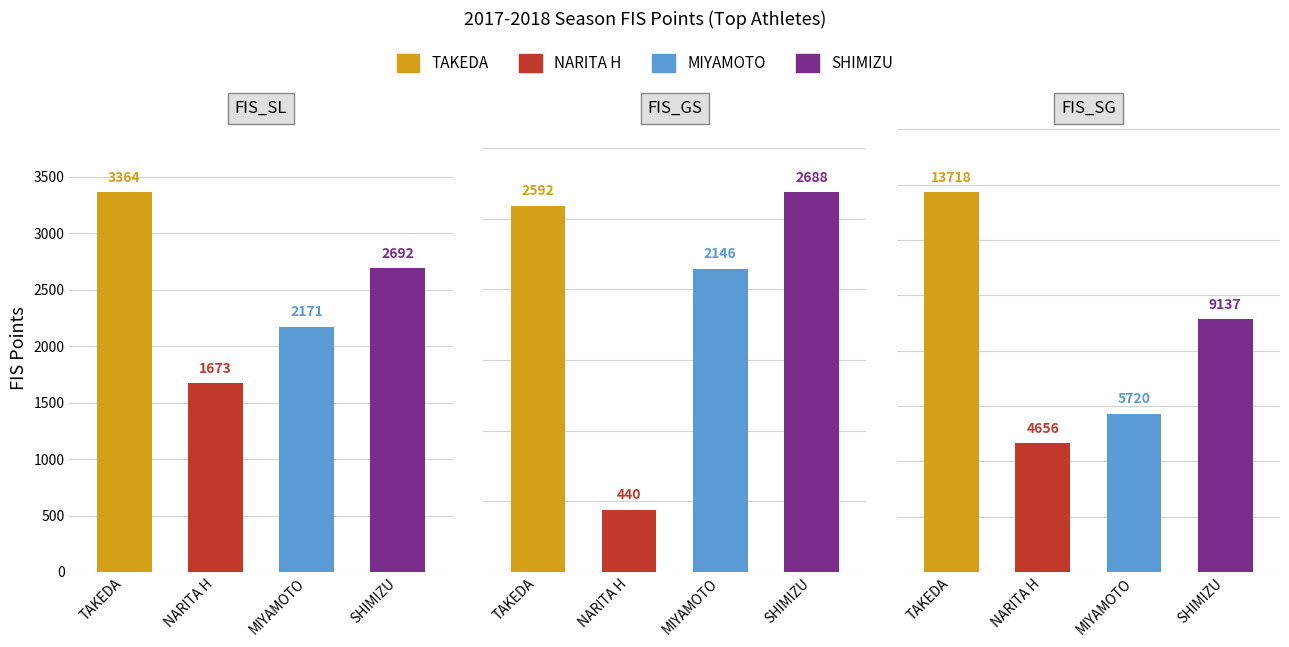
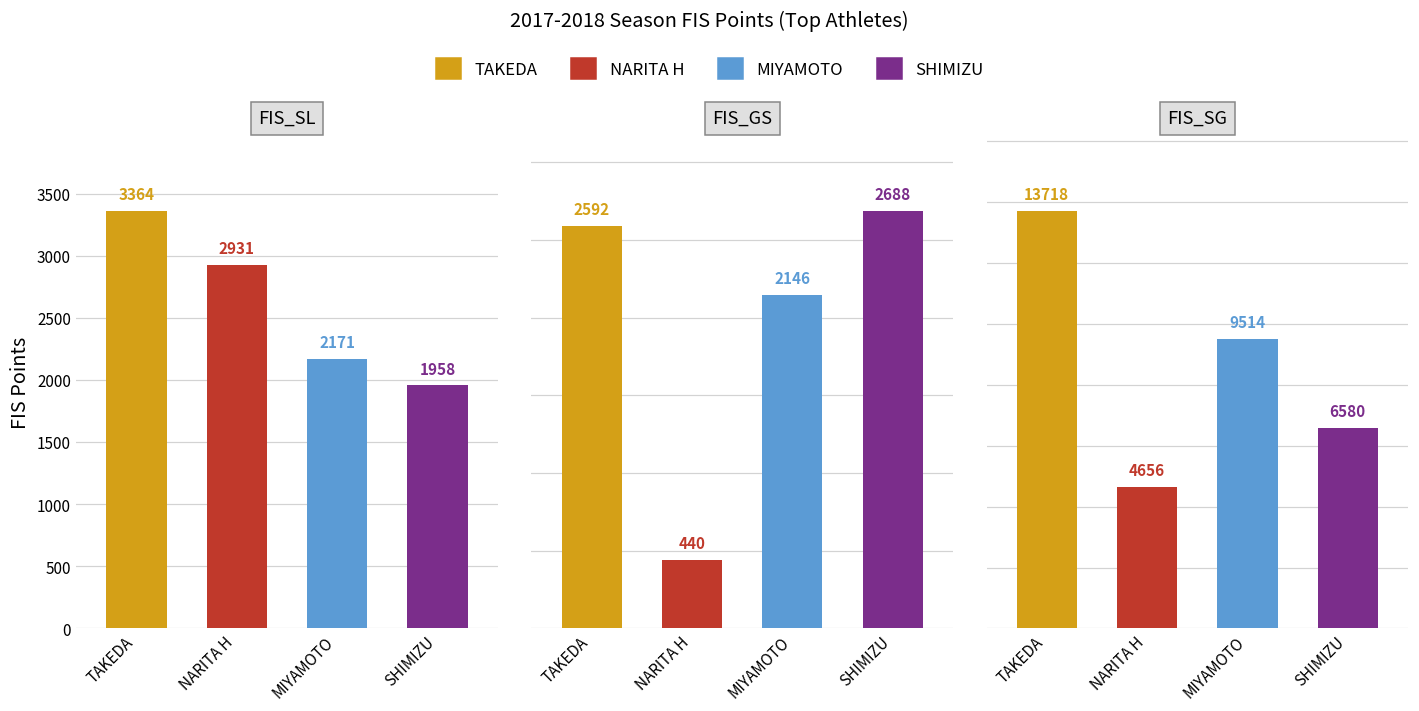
FIS_SL, NARITA H: 1673 -> 2931
FIS_SL, SHIMIZU: 2692 -> 1958
FIS_SG, MIYAMOTO: 5720 -> 9514
FIS_SG, SHIMIZU: 9137 -> 6580
